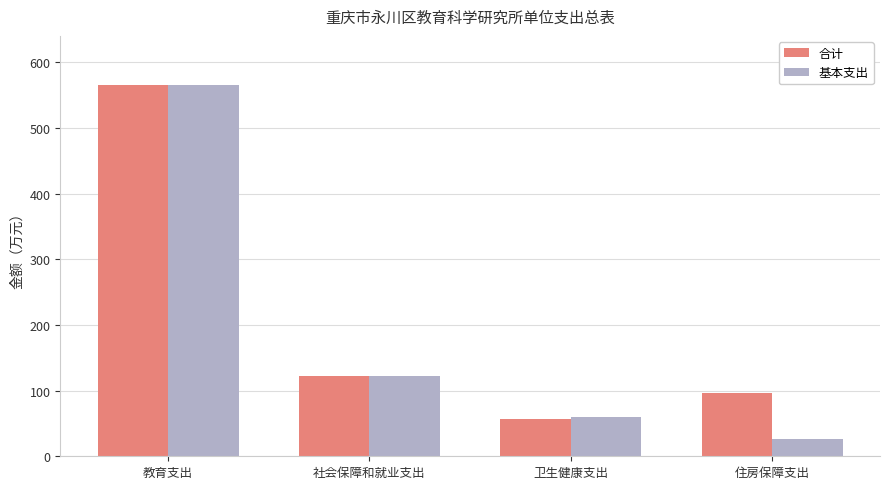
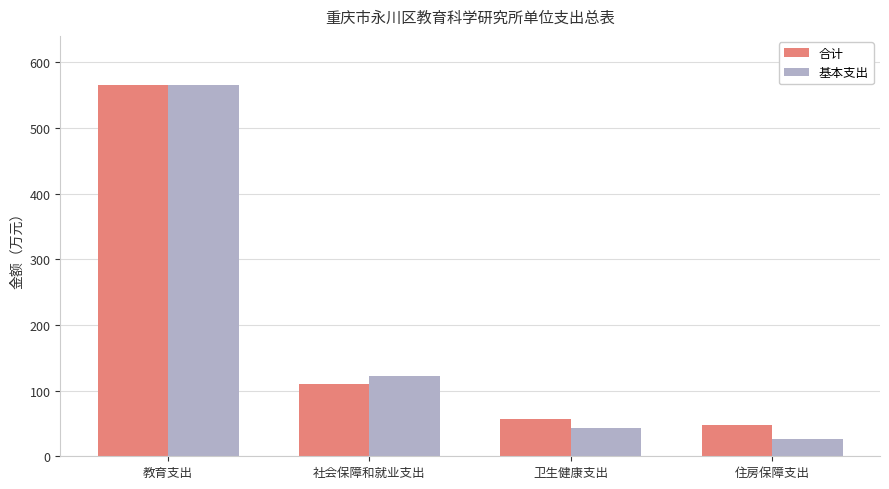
合计, 社会保障和就业支出: 120 -> 110
基本支出, 卫生健康支出: 60 -> 40
合计, 住房保障支出: 100 -> 50
